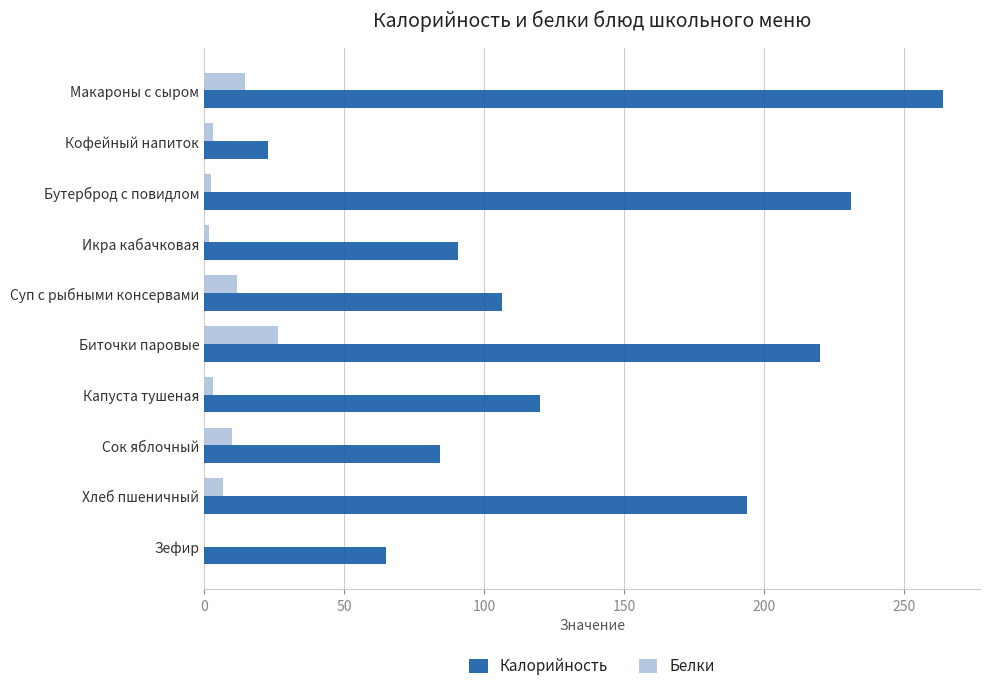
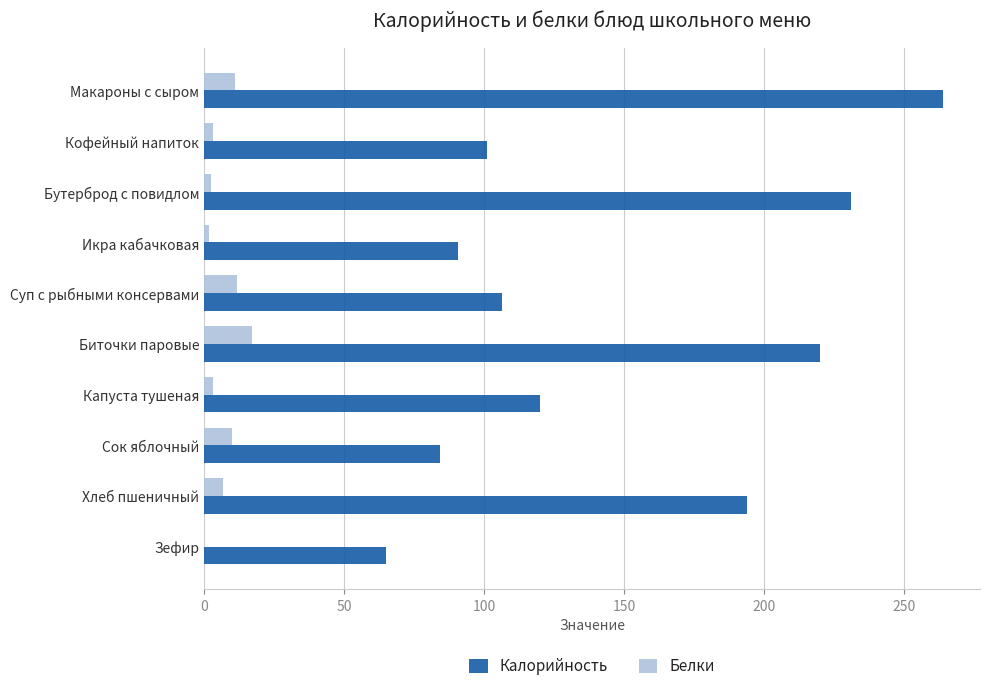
Белки, Макароны с сыром: 14 -> 11
Калорийность, Кофейный напиток: 23 -> 101
Белки, Биточки паровые: 26 -> 17
